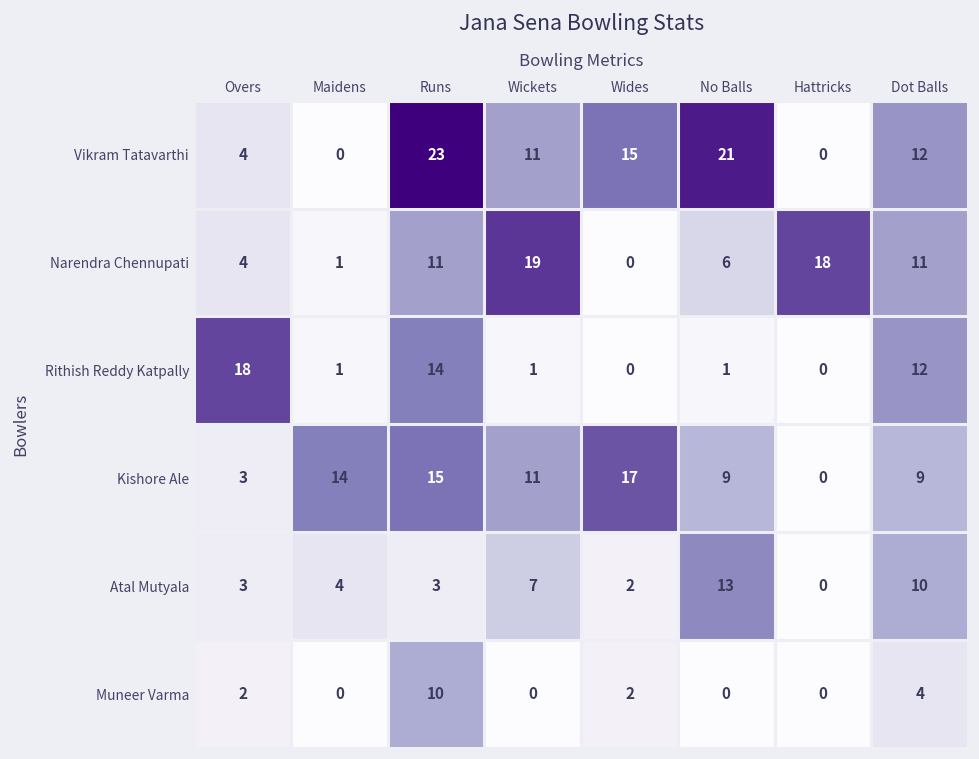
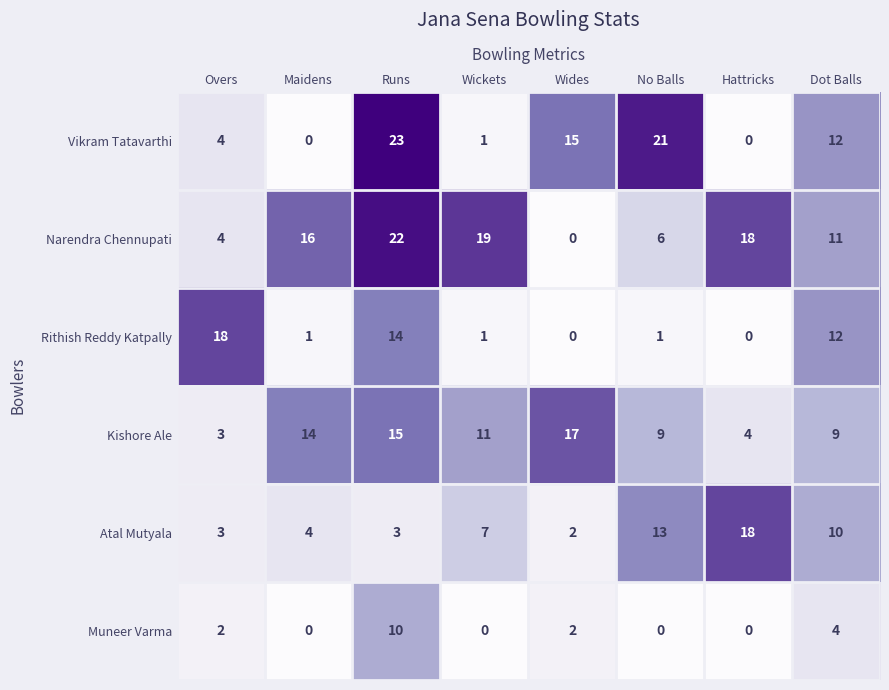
Vikram Tatavarthi, Wickets: 11 -> 1
Narendra Chennupati, Maidens: 1 -> 16
Narendra Chennupati, Runs: 11 -> 22
Kishore Ale, Hattricks: 0 -> 4
Atal Mutyala, Hattricks: 0 -> 18
